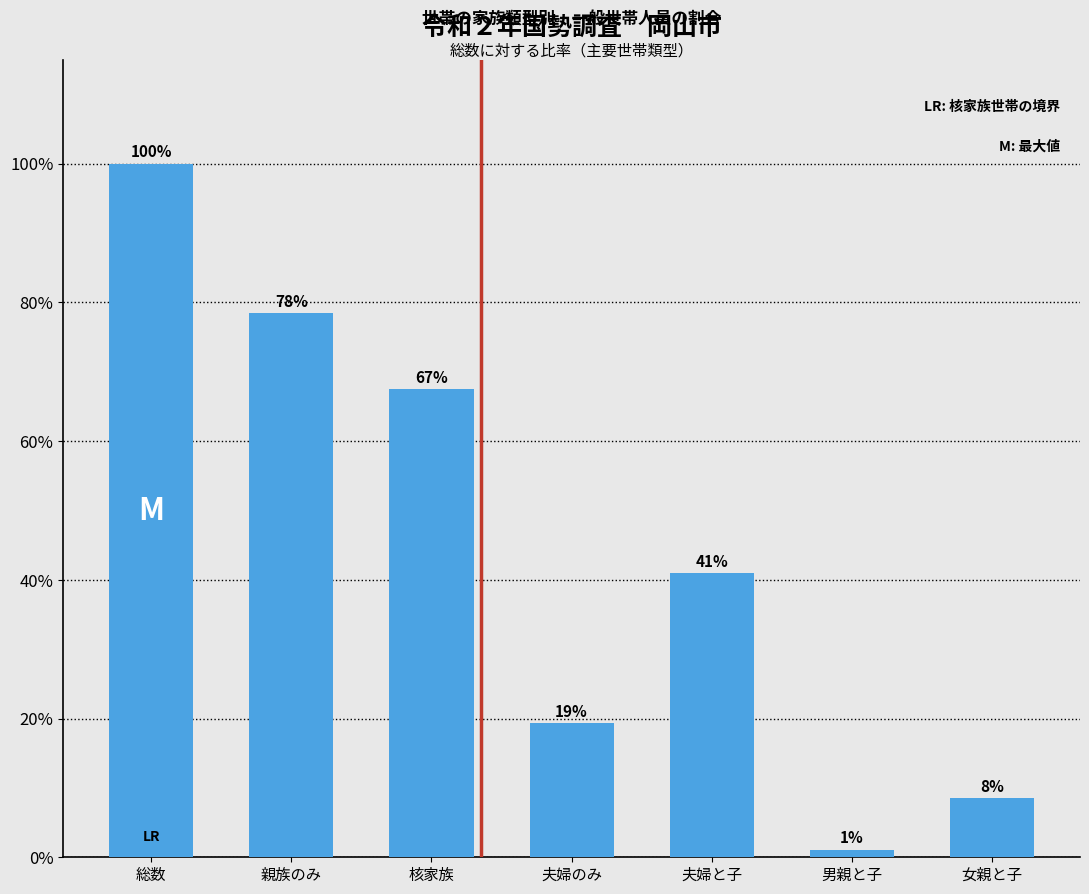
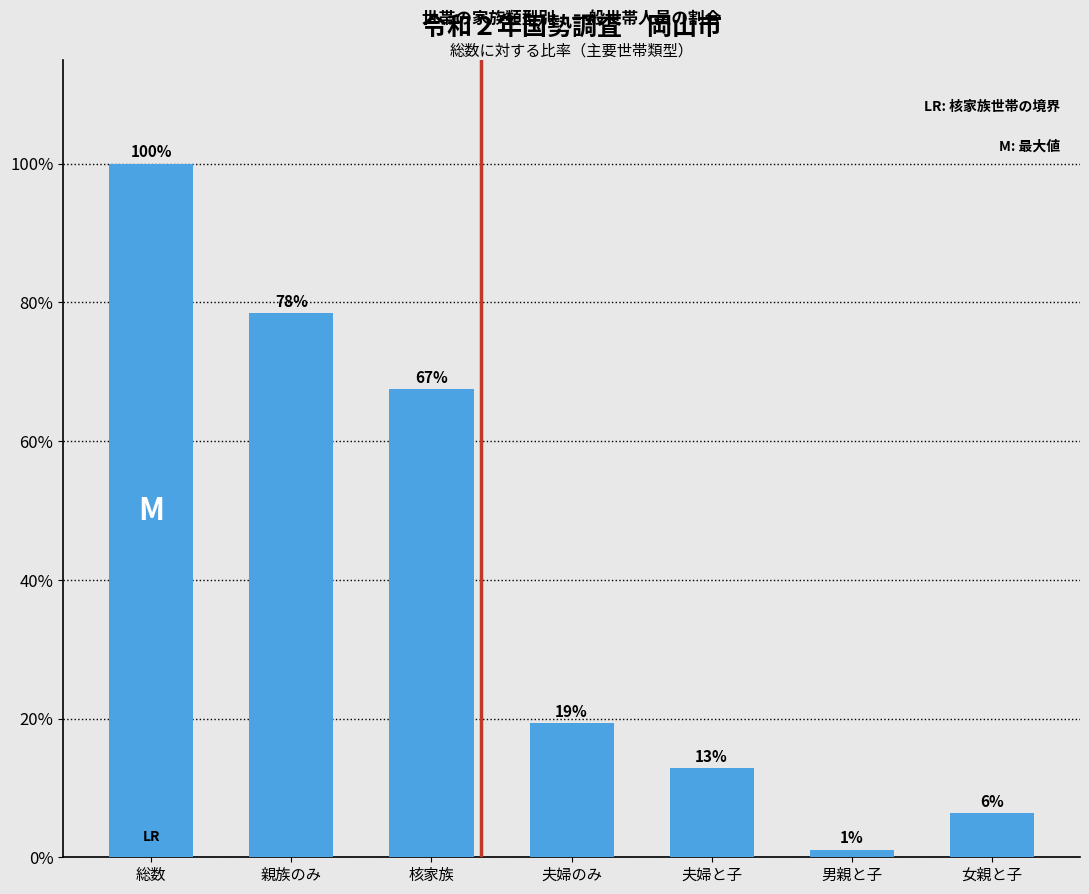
夫婦と子: 41% -> 13%
女親と子: 8% -> 6%
